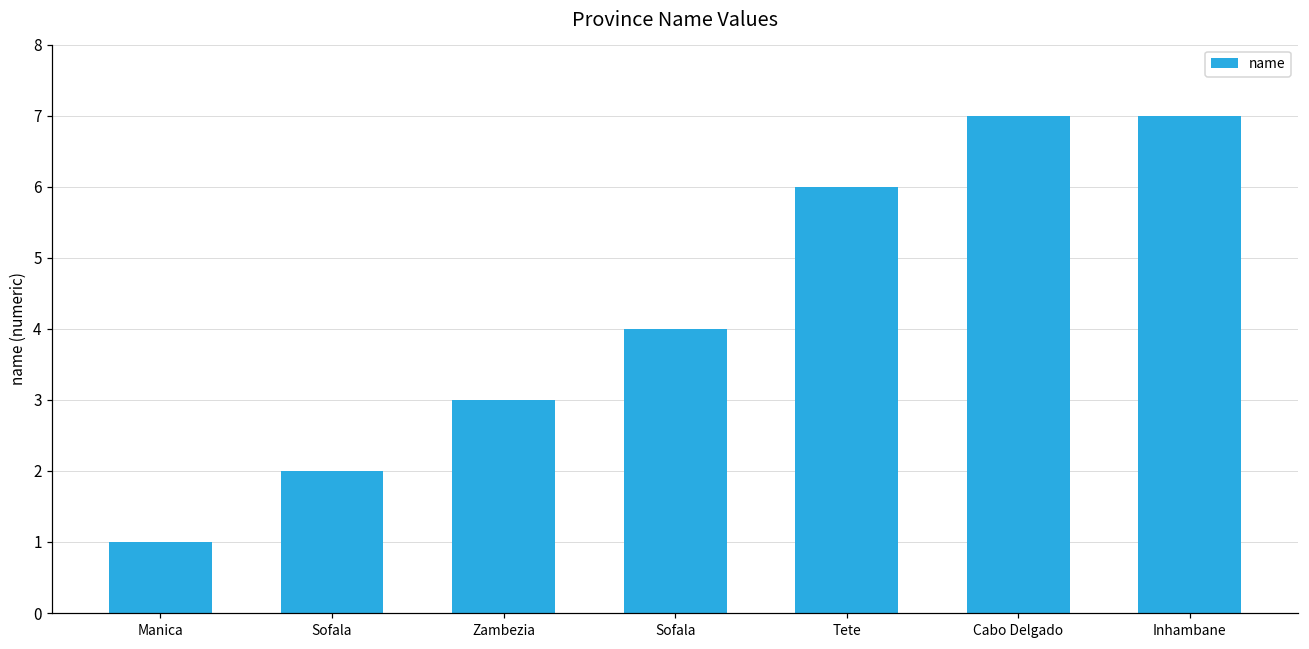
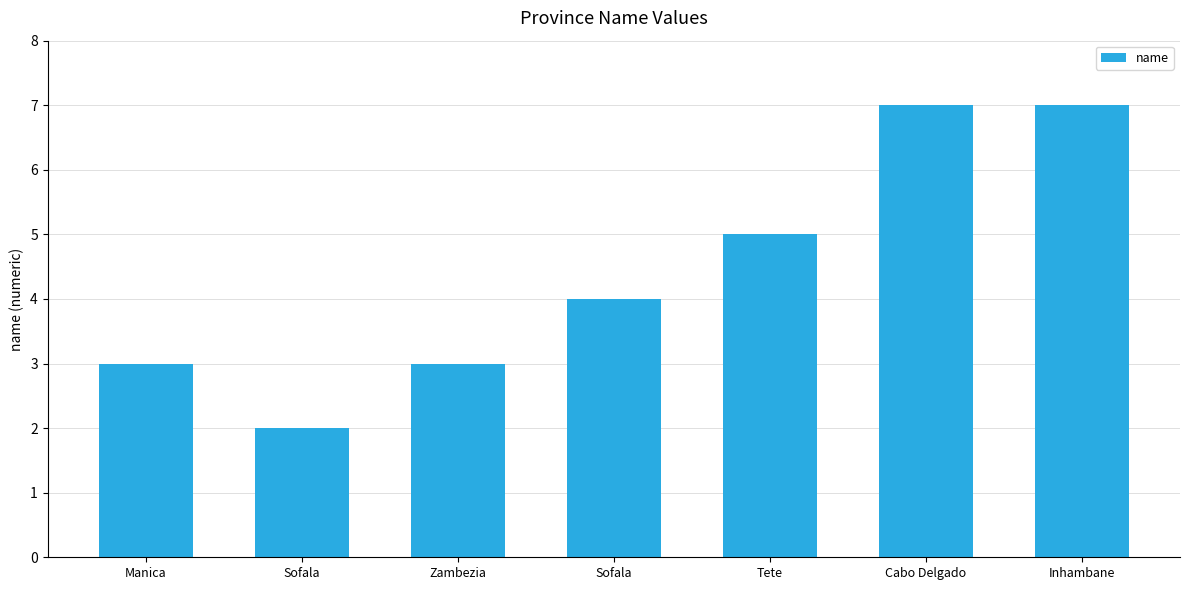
Manica: 1 -> 3
Tete: 6 -> 5
